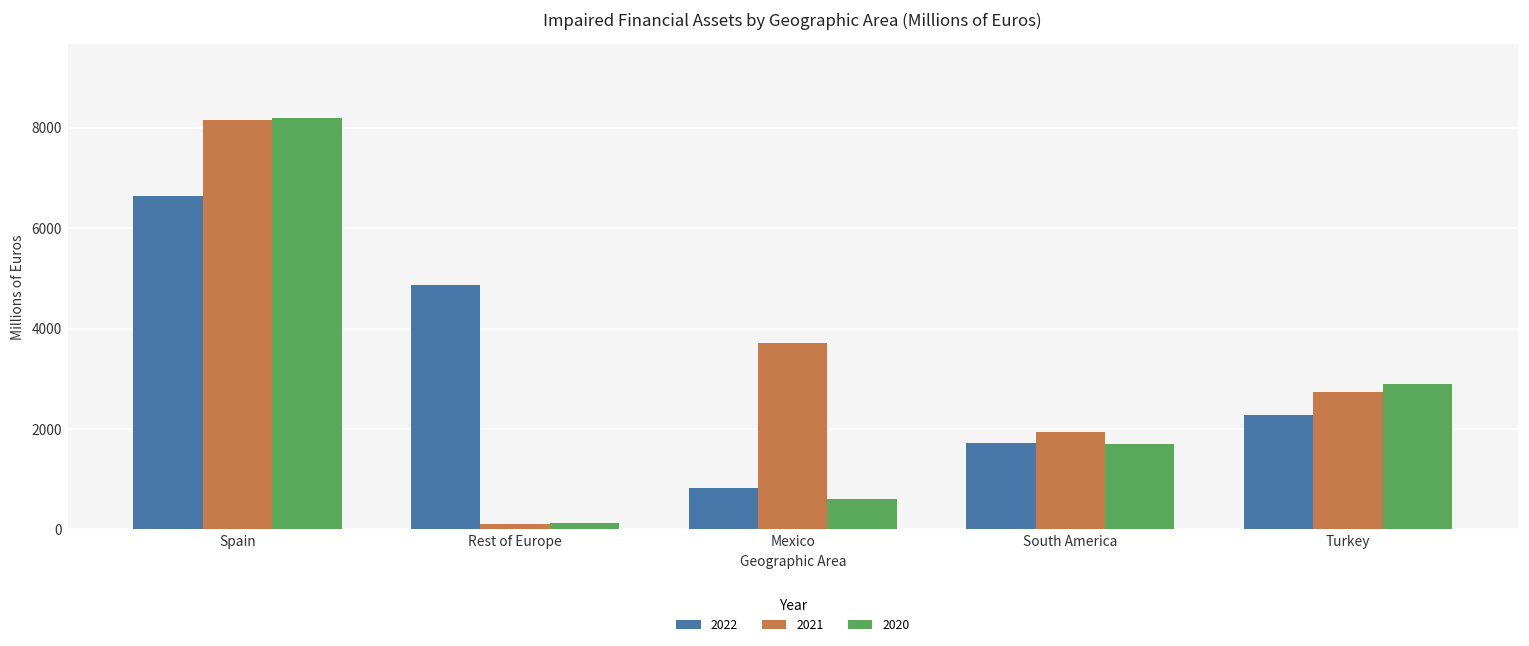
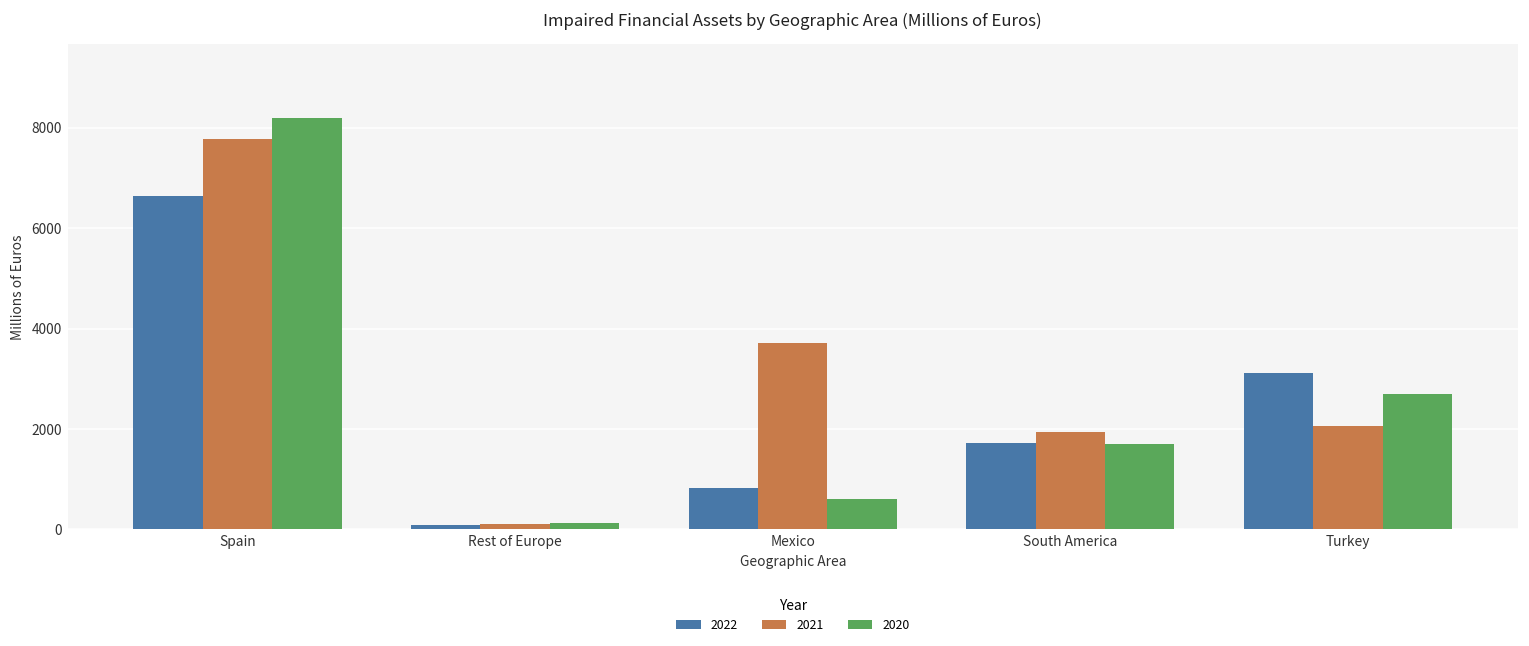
2021, Spain: 8100 -> 7800
2022, Rest of Europe: 4900 -> 100
2022, Turkey: 2300 -> 3100
2021, Turkey: 2700 -> 2100
2020, Turkey: 2900 -> 2700
